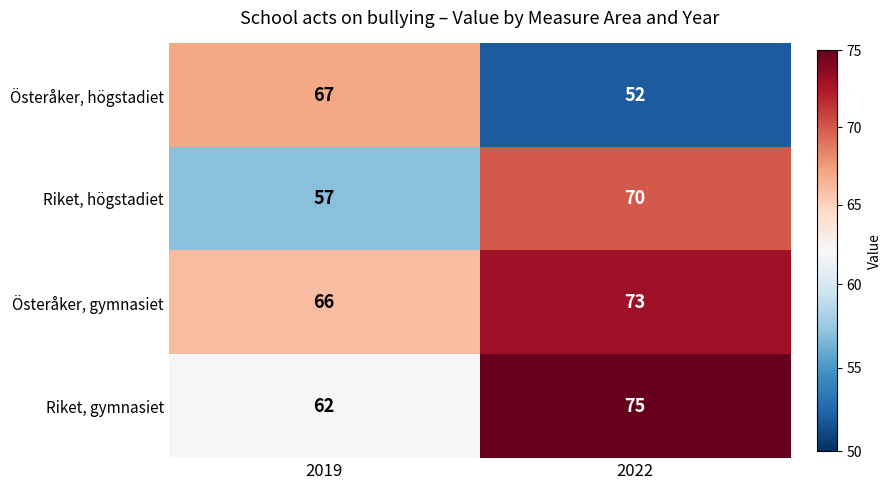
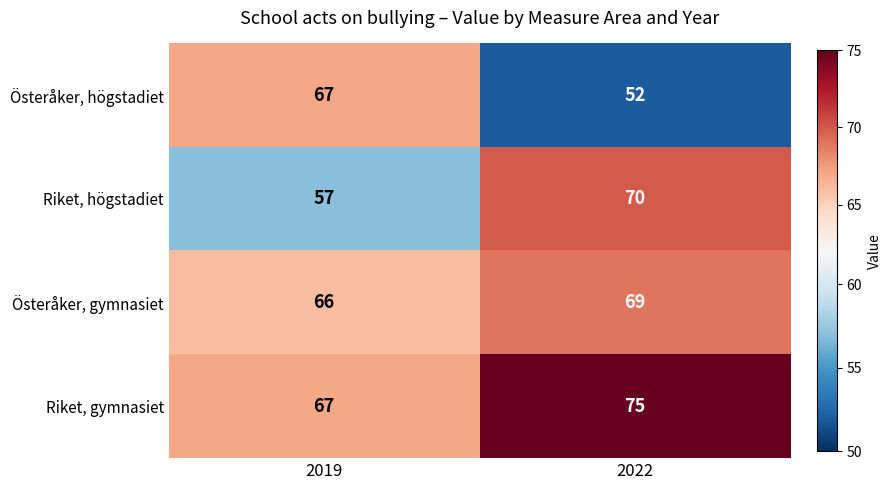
Österåker, gymnasiet, 2022: 73 -> 69
Riket, gymnasiet, 2019: 62 -> 67
